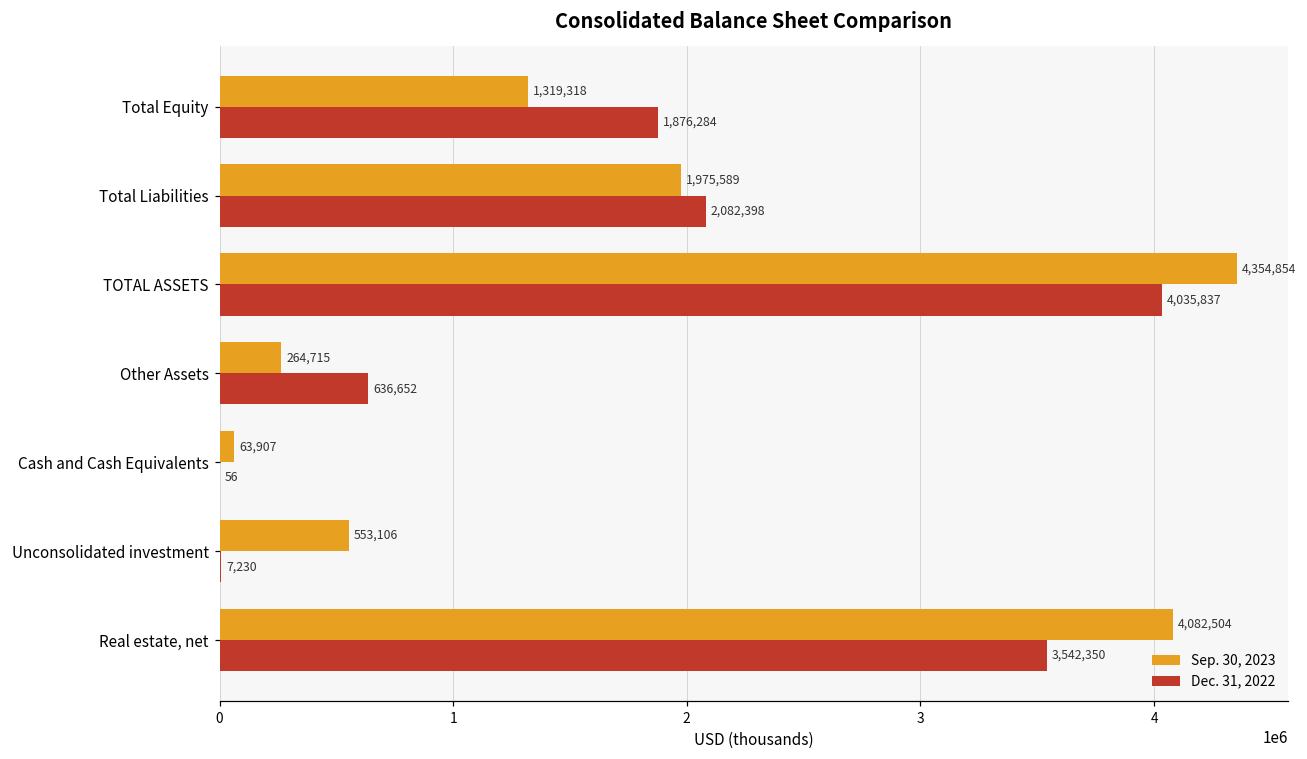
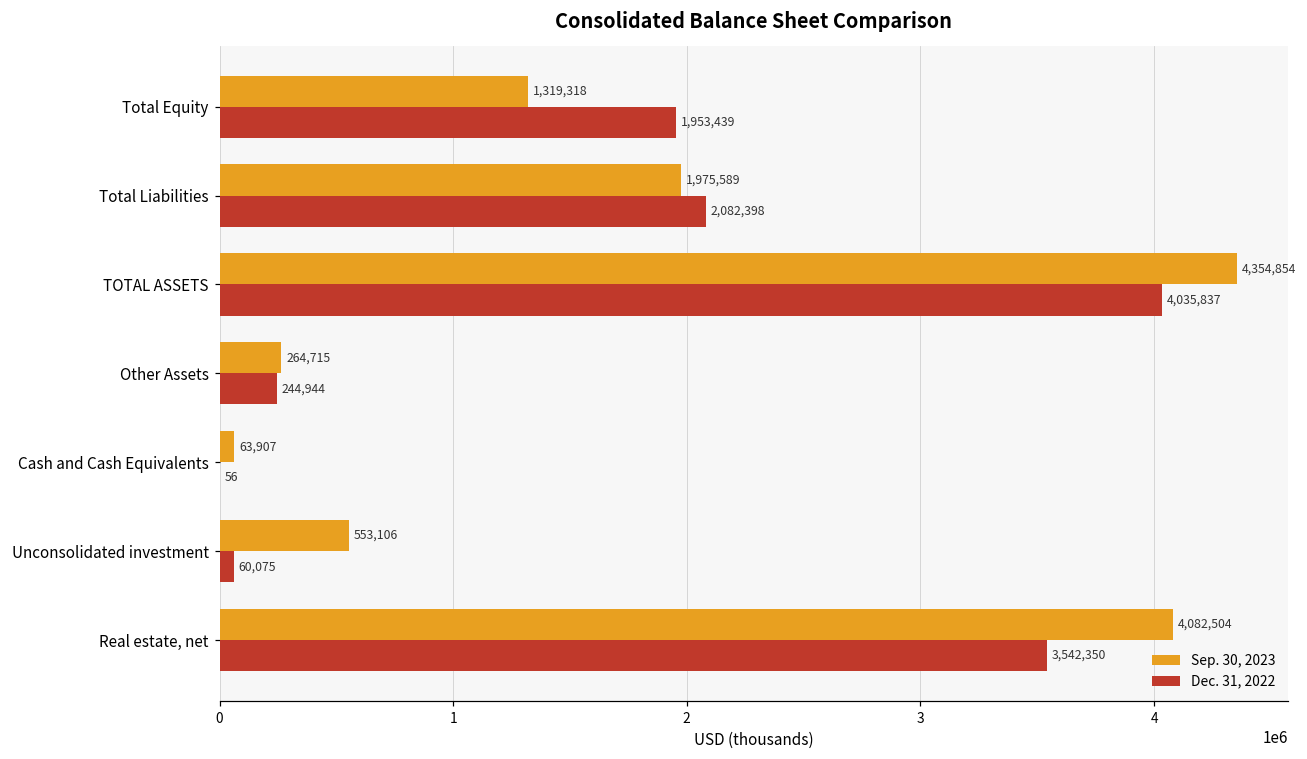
Dec. 31, 2022, Total Equity: 1,876,284 -> 1,953,439
Dec. 31, 2022, Other Assets: 636,652 -> 244,944
Dec. 31, 2022, Unconsolidated investment: 7,230 -> 60,075
